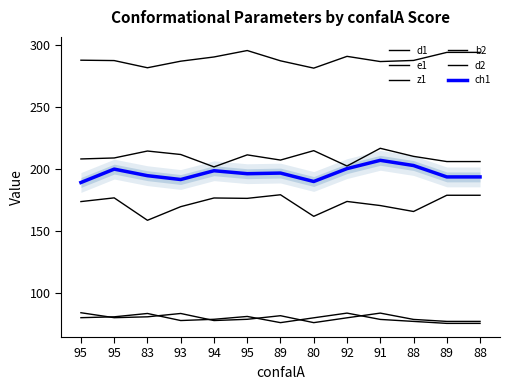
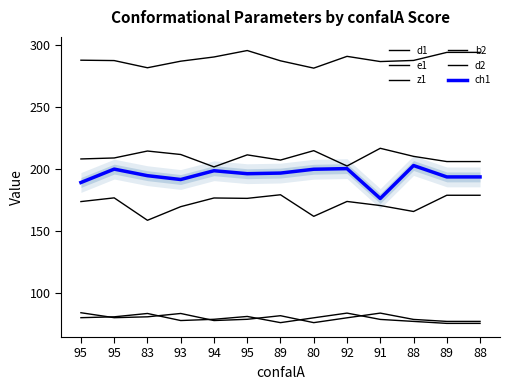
ch1, 80: 190 -> 200
ch1, 91: 207 -> 176
